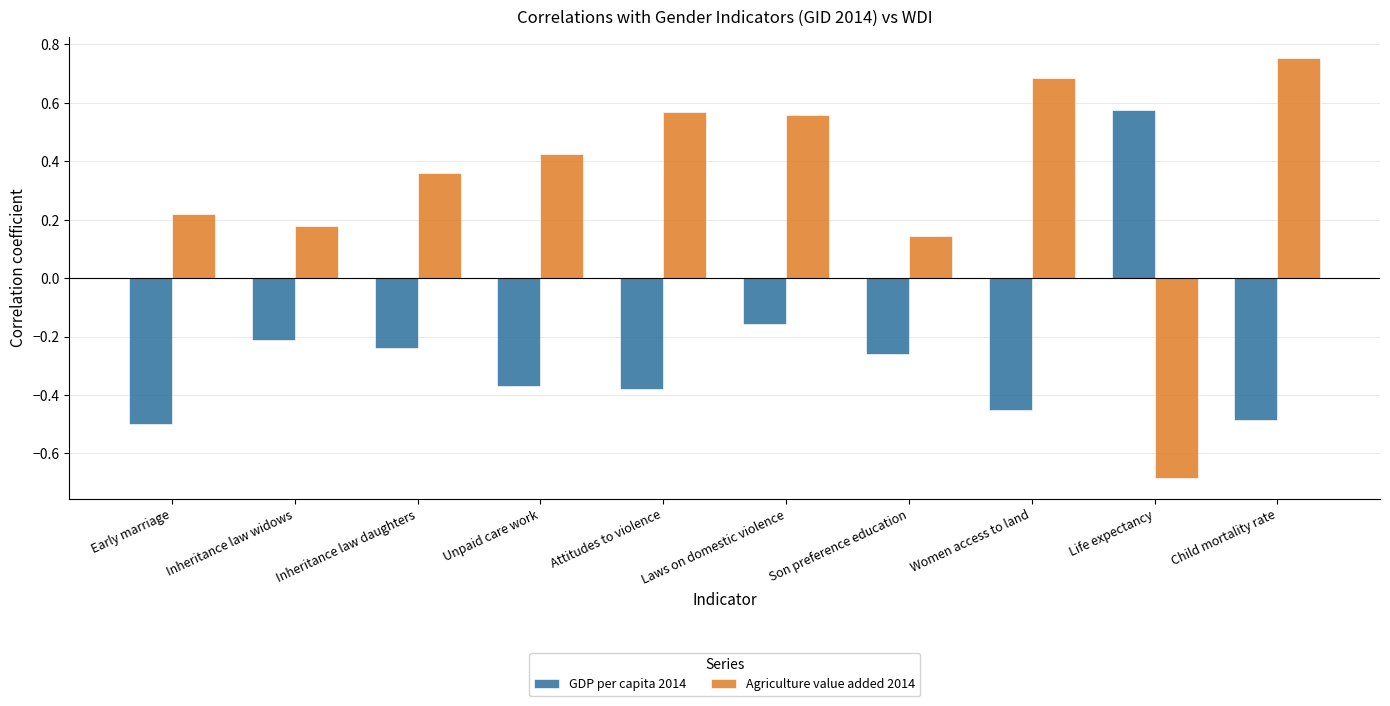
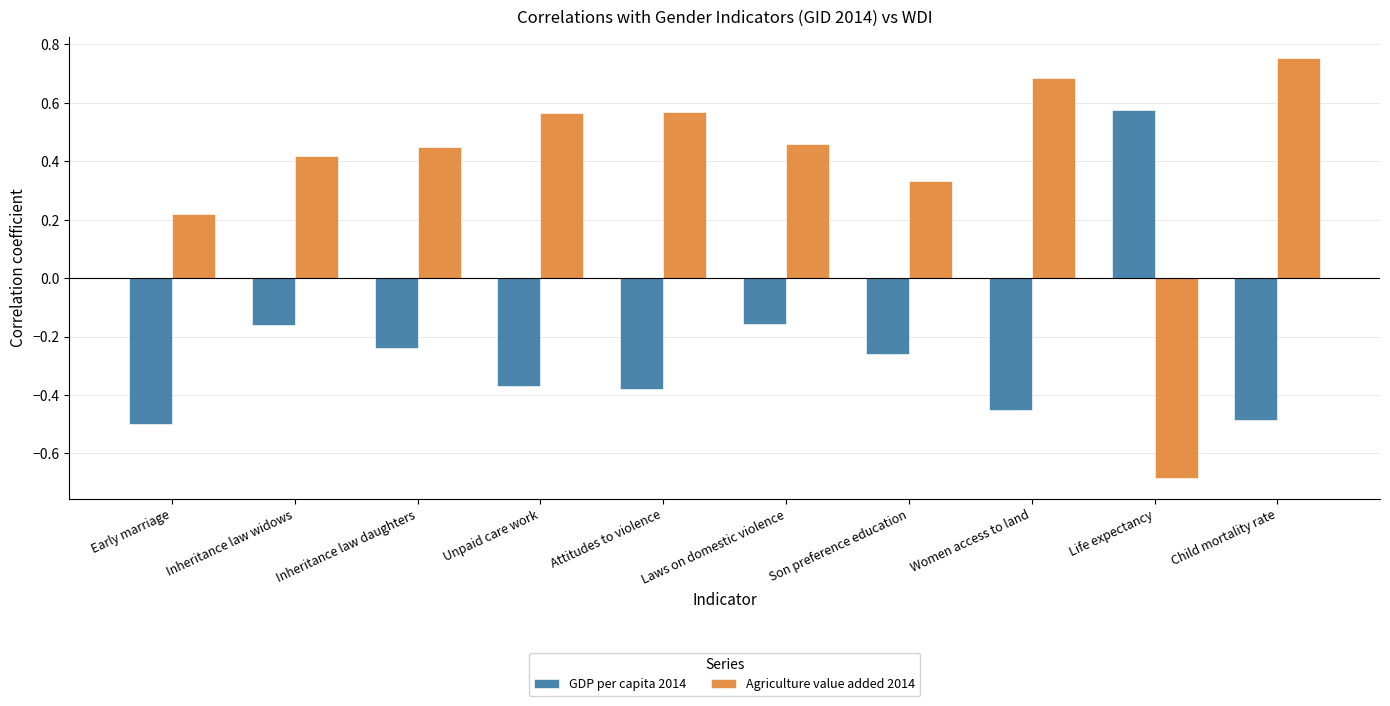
GDP per capita 2014, Inheritance law widows: -0.21 -> -0.16
Agriculture value added 2014, Inheritance law widows: 0.18 -> 0.42
Agriculture value added 2014, Inheritance law daughters: 0.36 -> 0.45
Agriculture value added 2014, Unpaid care work: 0.43 -> 0.56
Agriculture value added 2014, Laws on domestic violence: 0.56 -> 0.46
Agriculture value added 2014, Son preference education: 0.14 -> 0.33
